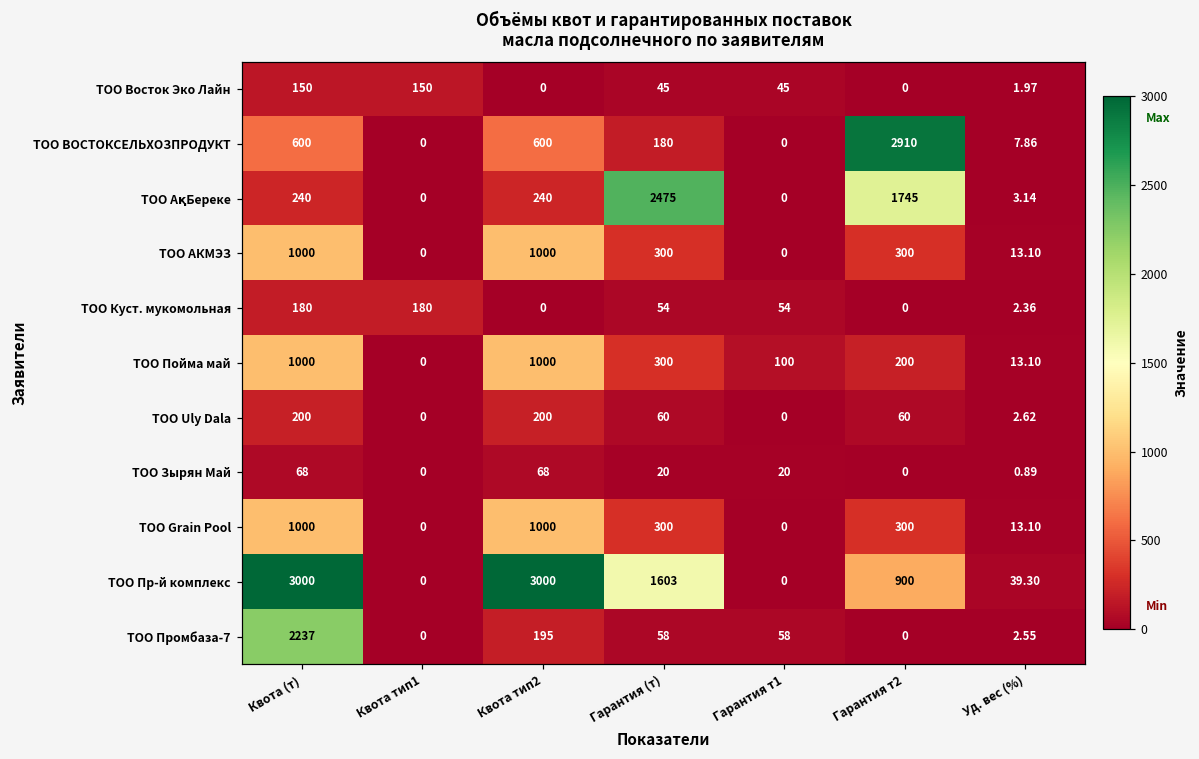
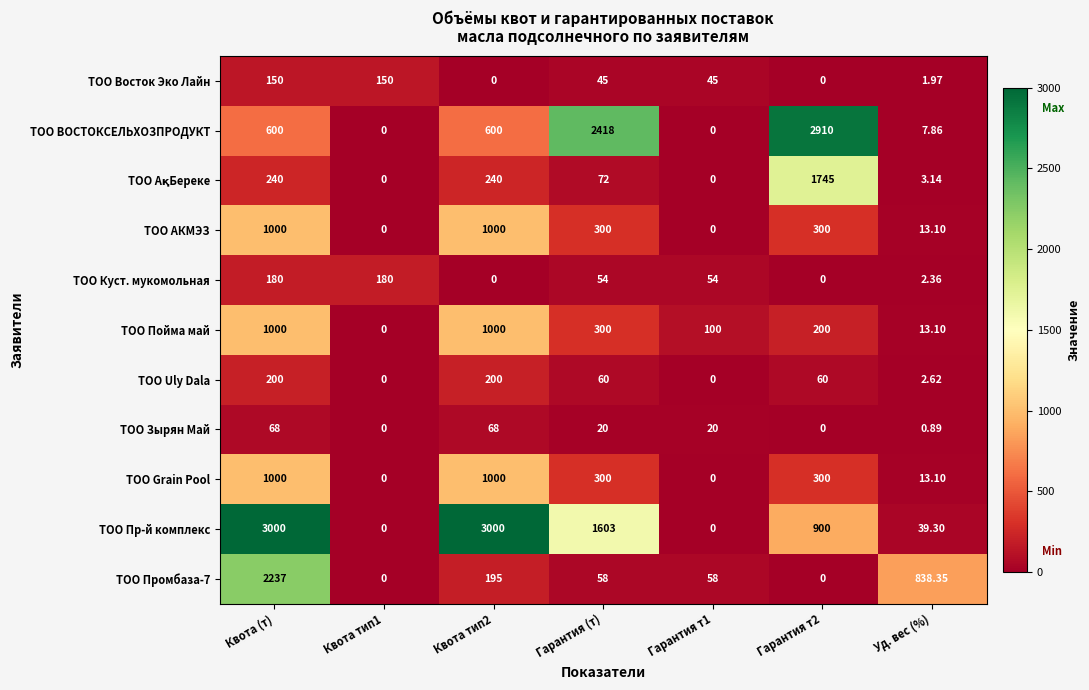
ТОО ВОСТОКСЕЛЬХОЗПРОДУКТ, Гарантия (т): 180 -> 2418
ТОО АқБереке, Гарантия (т): 2475 -> 72
ТОО Промбаза-7, Уд. вес (%): 2.55 -> 838.35
